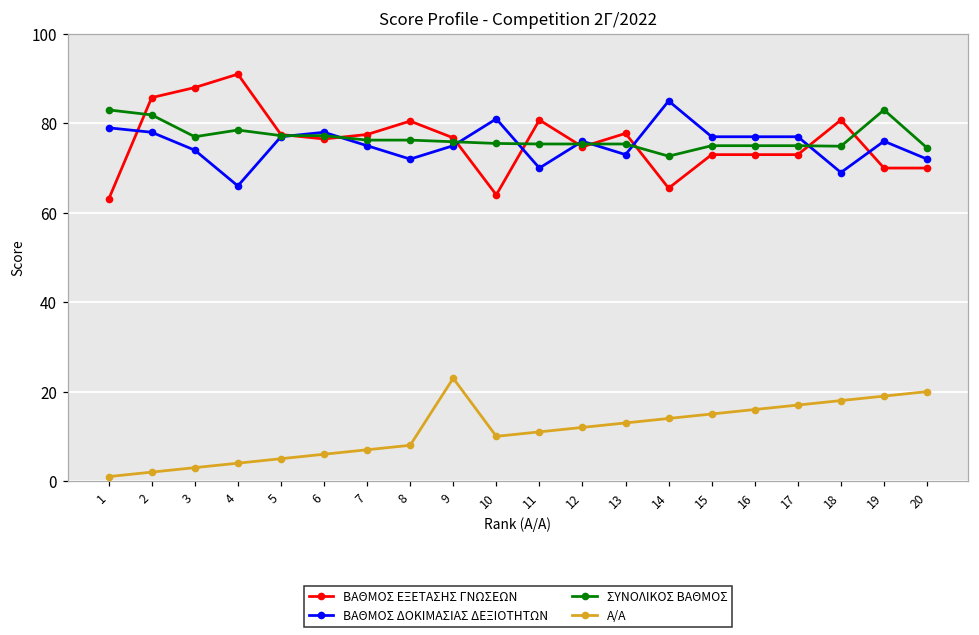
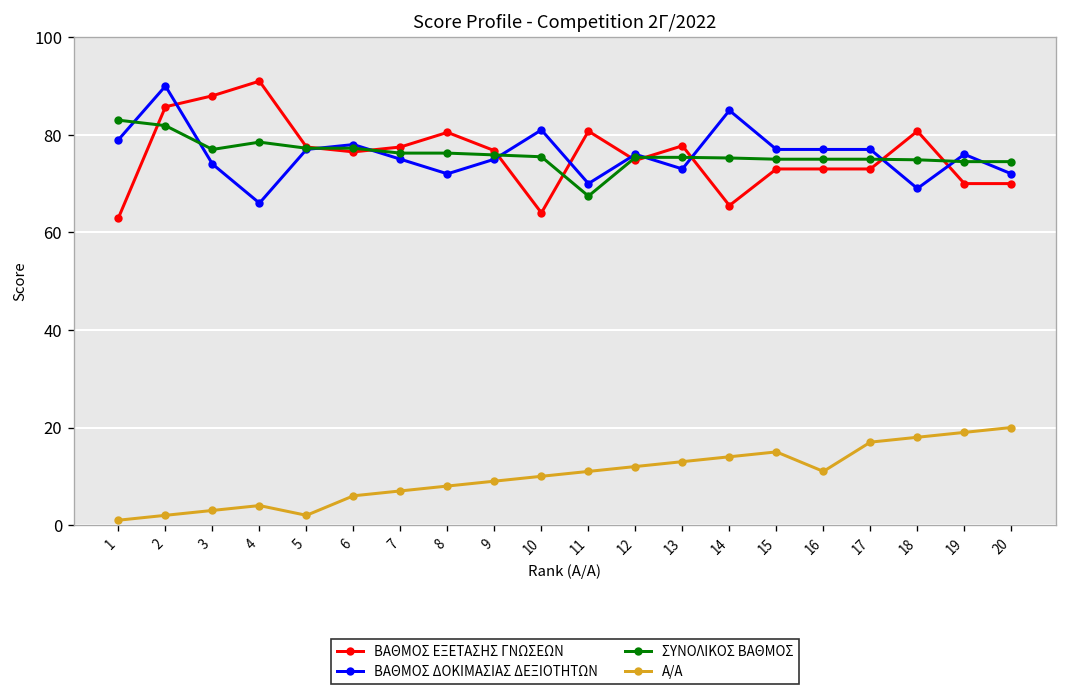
ΒΑΘΜΟΣ ΔΟΚΙΜΑΣΙΑΣ ΔΕΞΙΟΤΗΤΩΝ, 2: 78 -> 90
A/A, 5: 5 -> 2
A/A, 9: 23 -> 9
ΣΥΝΟΛΙΚΟΣ ΒΑΘΜΟΣ, 11: 75 -> 67
ΣΥΝΟΛΙΚΟΣ ΒΑΘΜΟΣ, 14: 73 -> 75
A/A, 16: 16 -> 11
ΣΥΝΟΛΙΚΟΣ ΒΑΘΜΟΣ, 19: 83 -> 75
